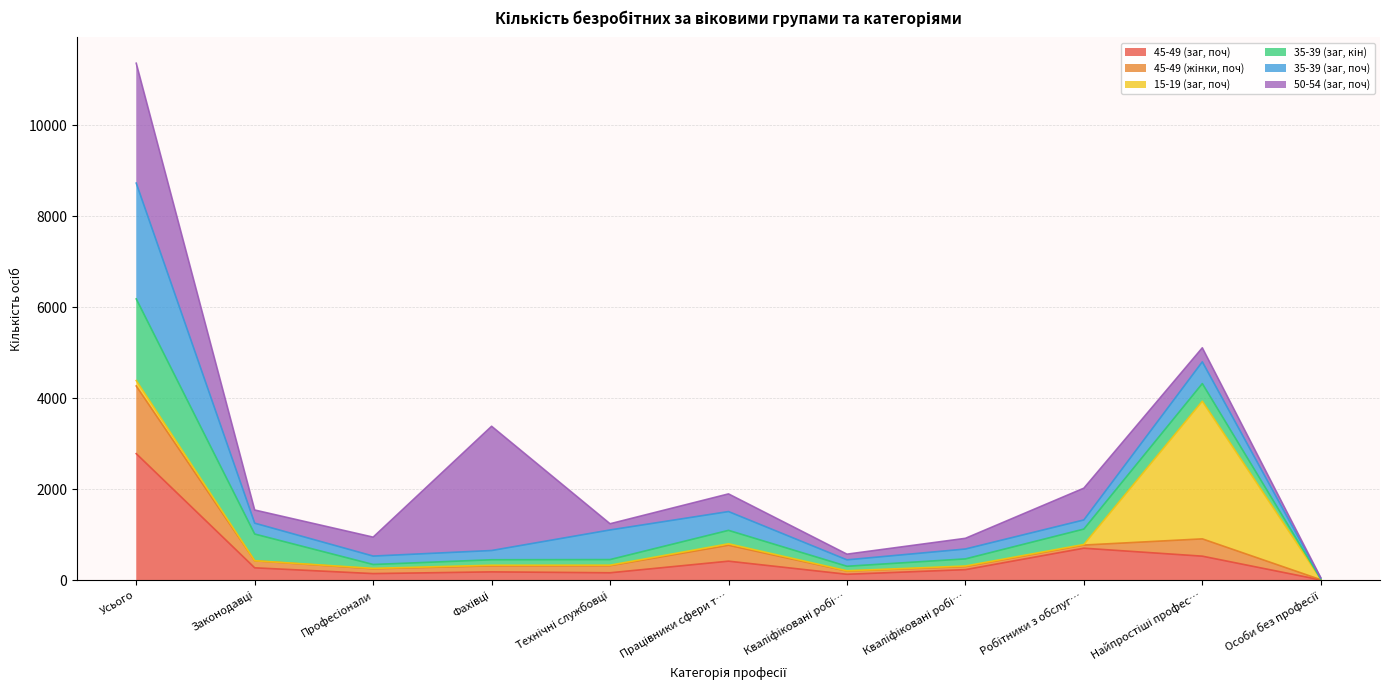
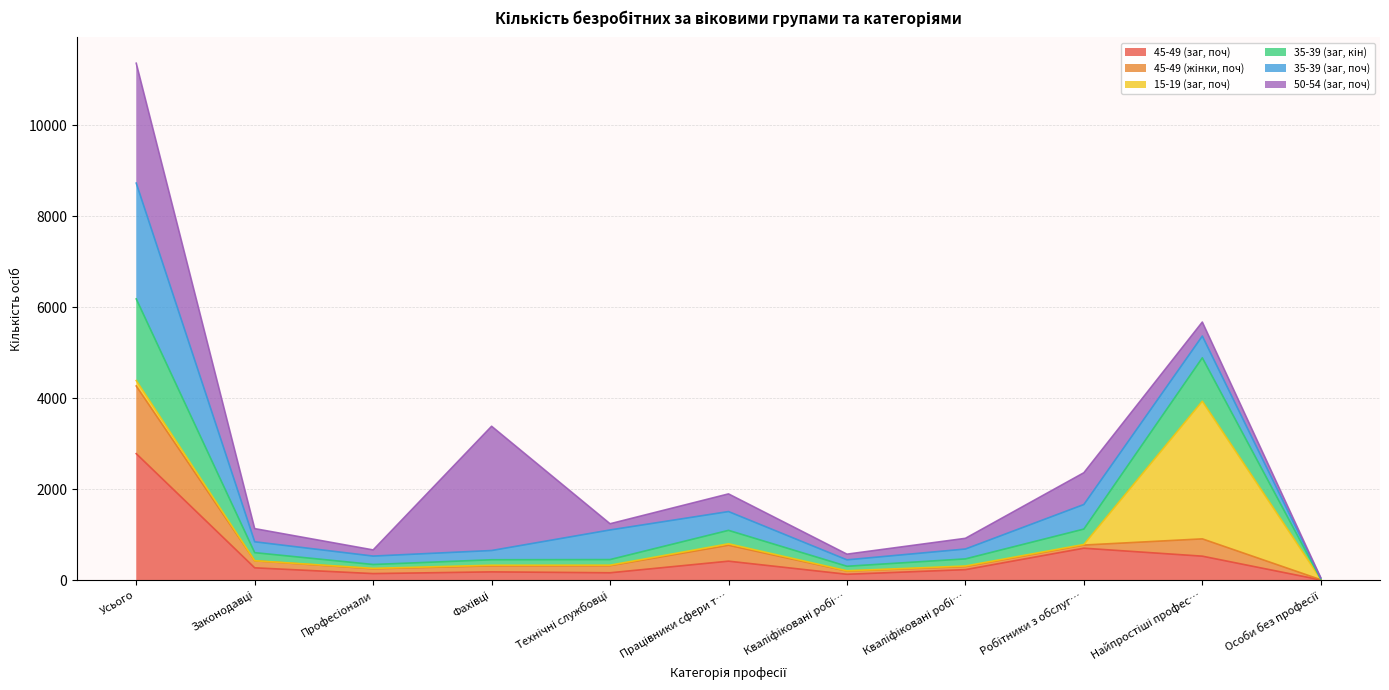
35-39 (заг, кін), Законодавці: 600 -> 200
50-54 (заг, поч), Професіонали: 400 -> 100
35-39 (заг, поч), Робітники з обслуг…: 200 -> 500
35-39 (заг, кін), Найпростіші профес…: 400 -> 1000
